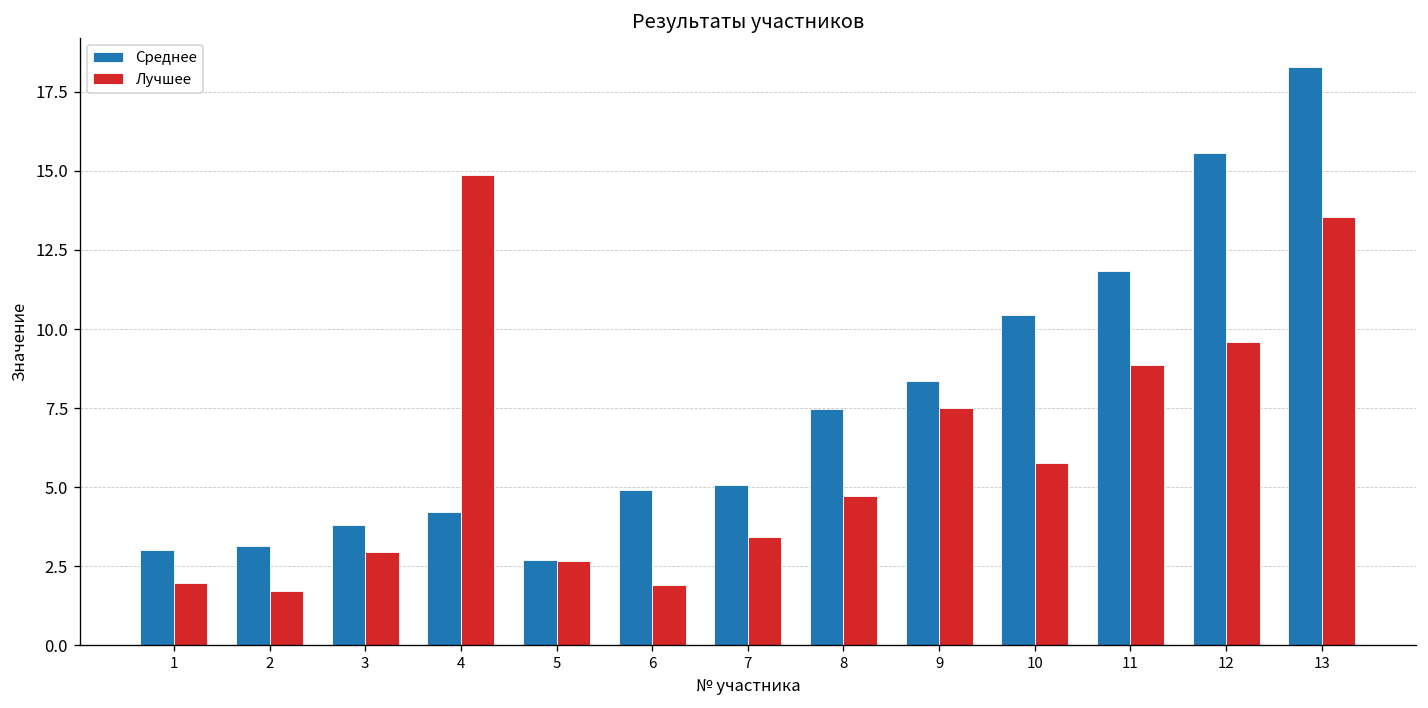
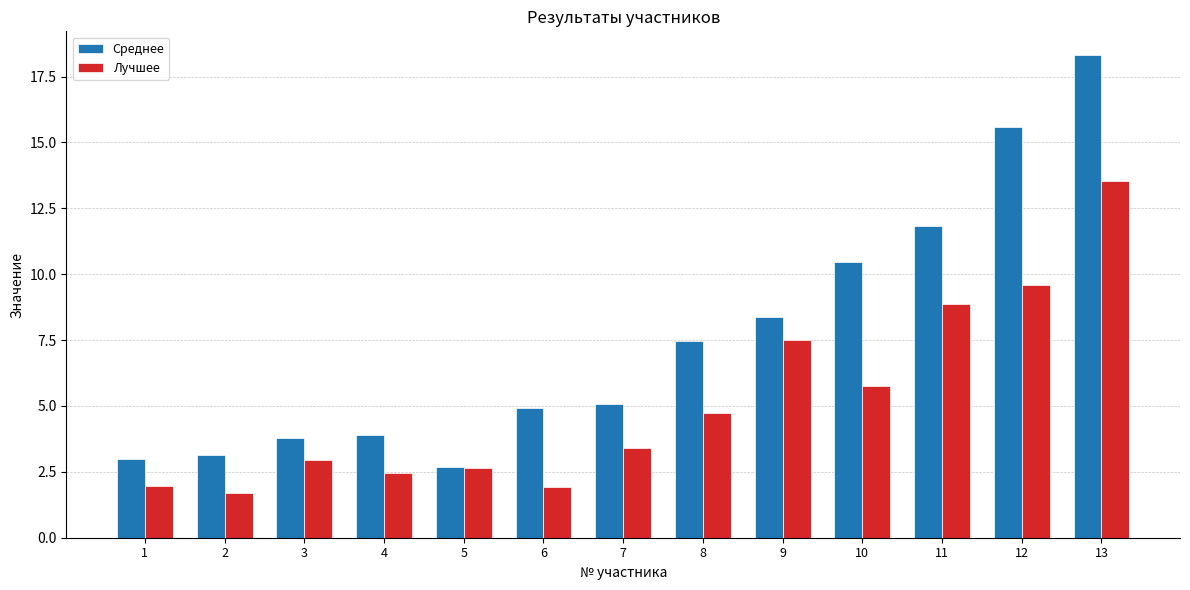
Среднее, 4: 4.2 -> 3.9
Лучшее, 4: 14.9 -> 2.5
